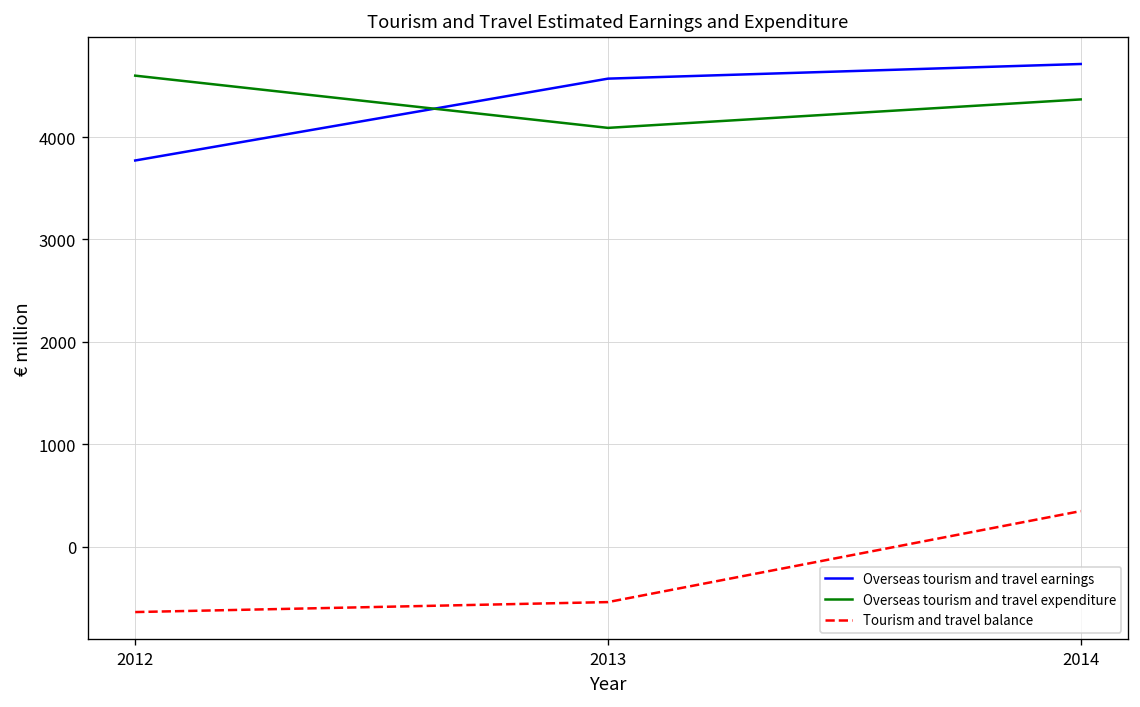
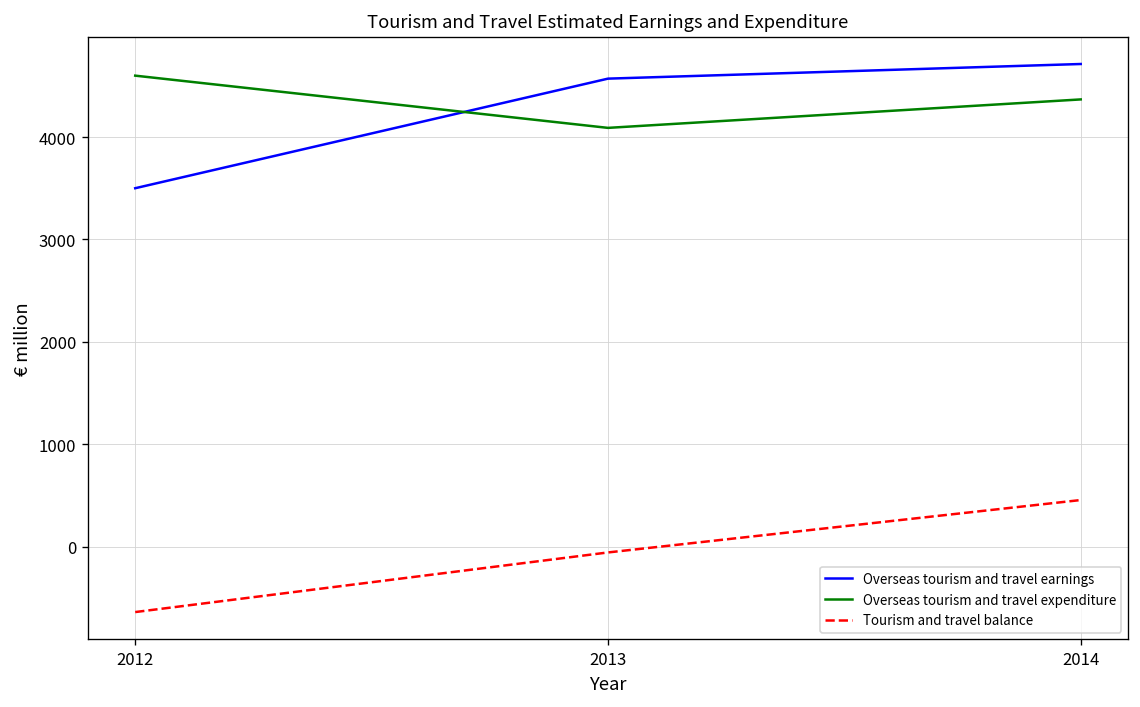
Overseas tourism and travel earnings, 2012: 3800 -> 3500
Tourism and travel balance, 2013: -500 -> -100
Tourism and travel balance, 2014: 300 -> 500
